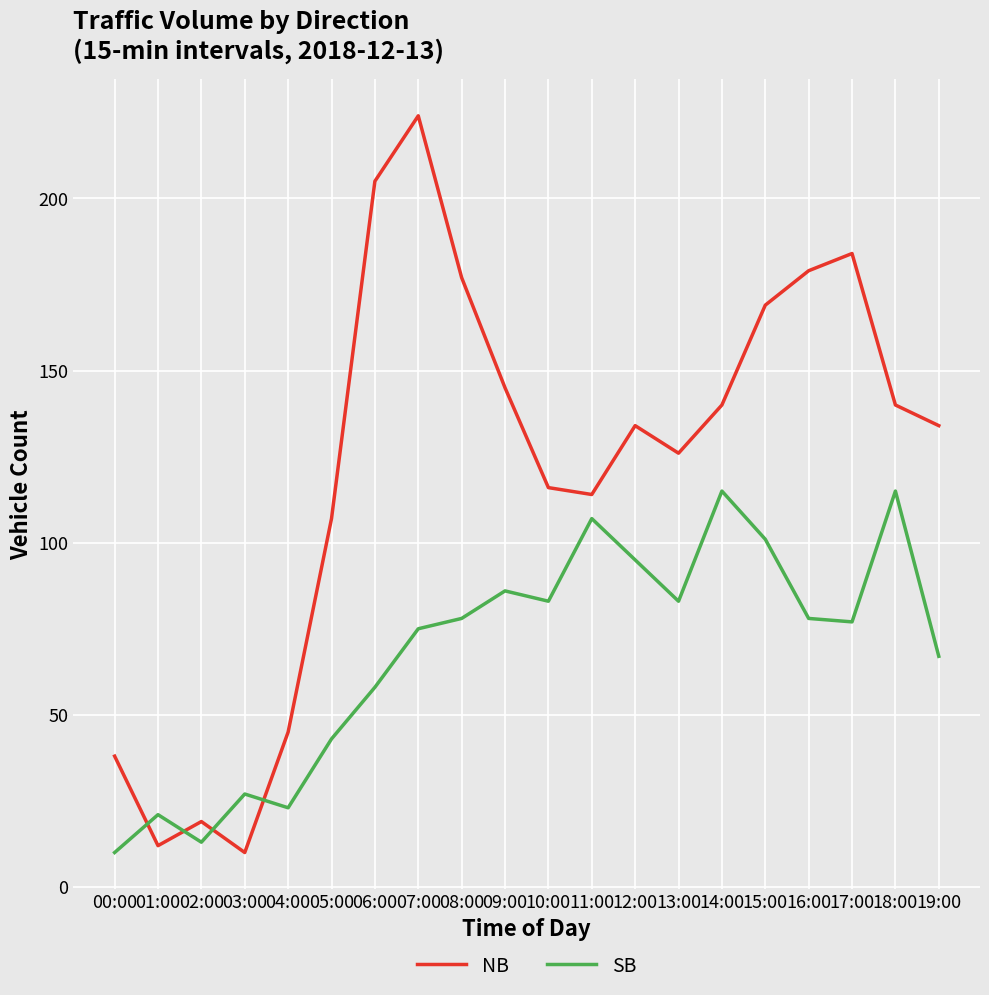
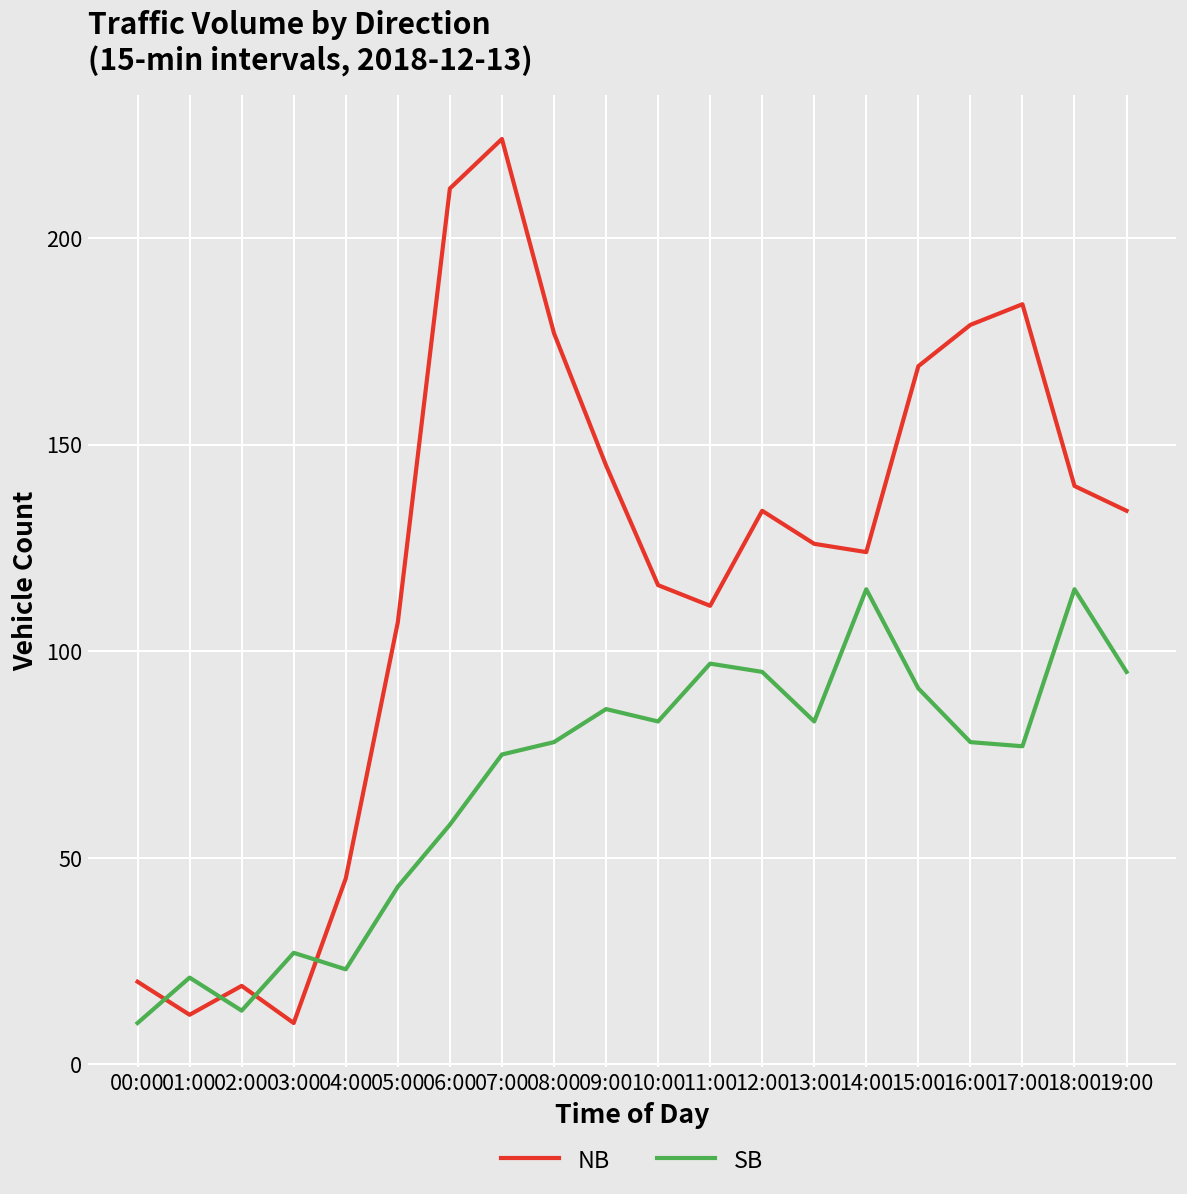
NB, 00:00: 38 -> 20
NB, 06:00: 205 -> 212
NB, 11:00: 114 -> 111
SB, 11:00: 107 -> 97
NB, 14:00: 140 -> 124
SB, 15:00: 101 -> 91
SB, 19:00: 67 -> 95
